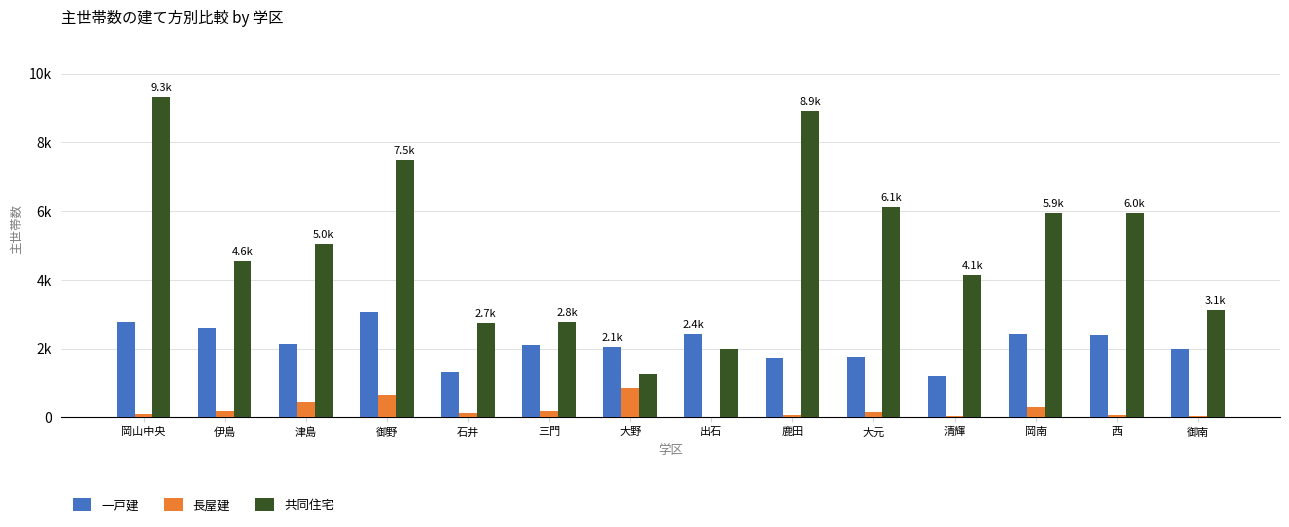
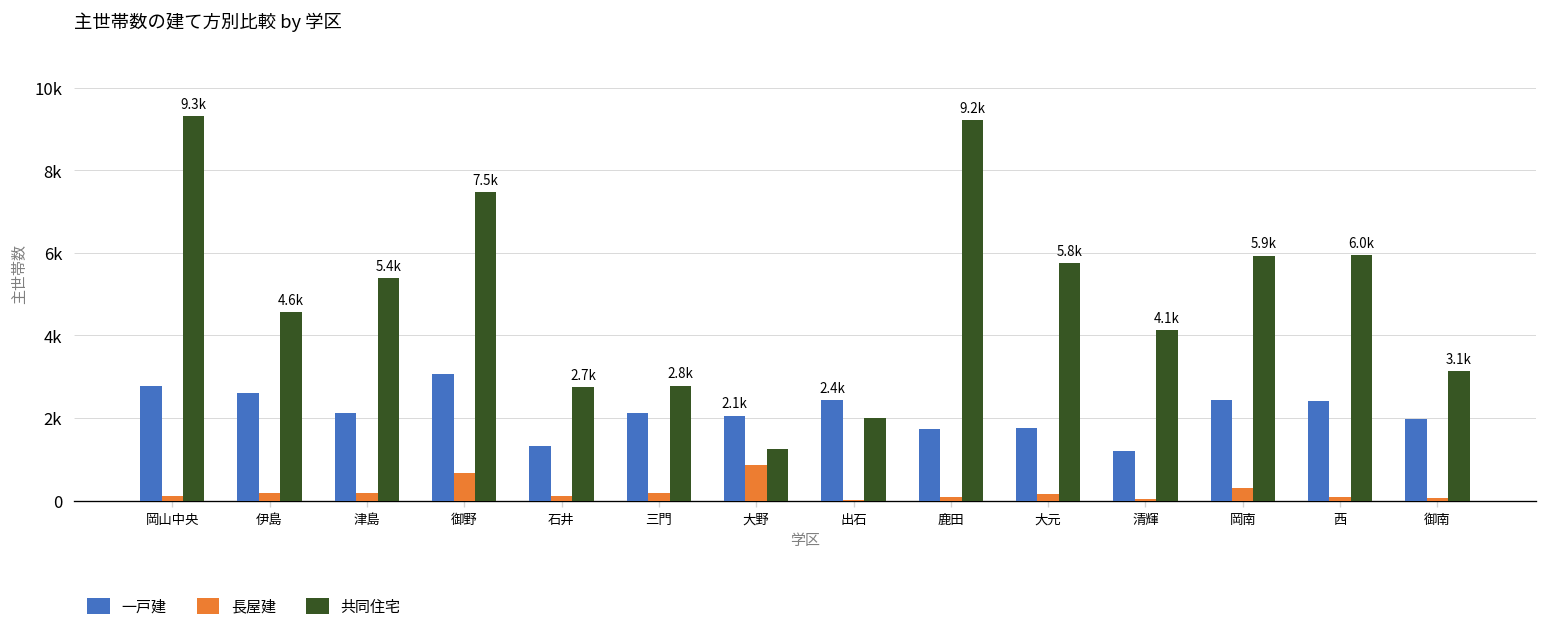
長屋建, 津島: 500 -> 200
共同住宅, 津島: 5.0k -> 5.4k
共同住宅, 鹿田: 8.9k -> 9.2k
共同住宅, 大元: 6.1k -> 5.8k
